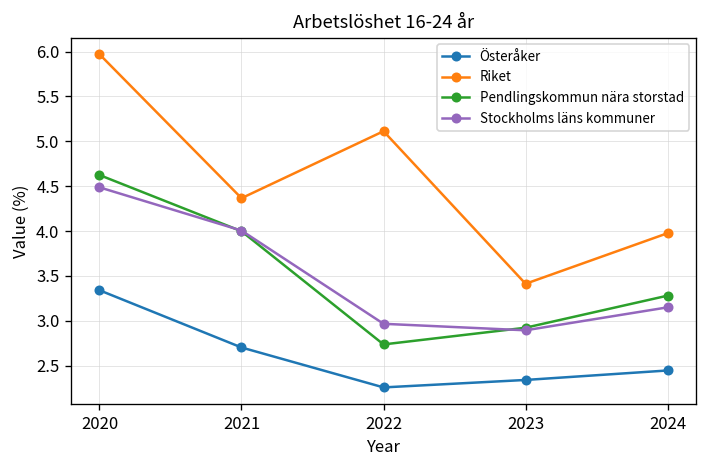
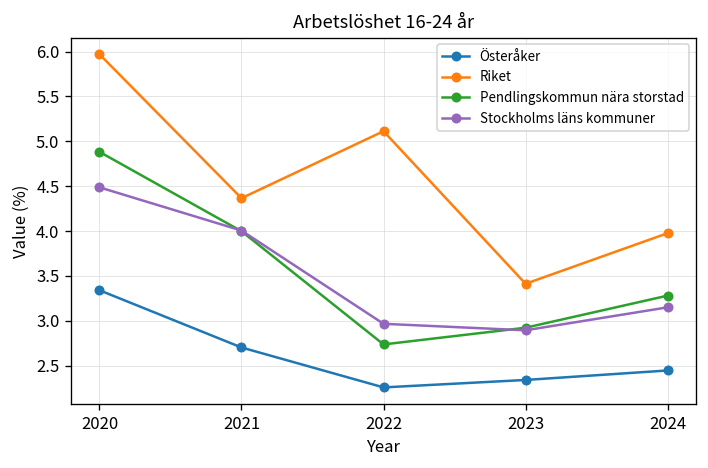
Pendlingskommun nära storstad, 2020: 4.6 -> 4.9
